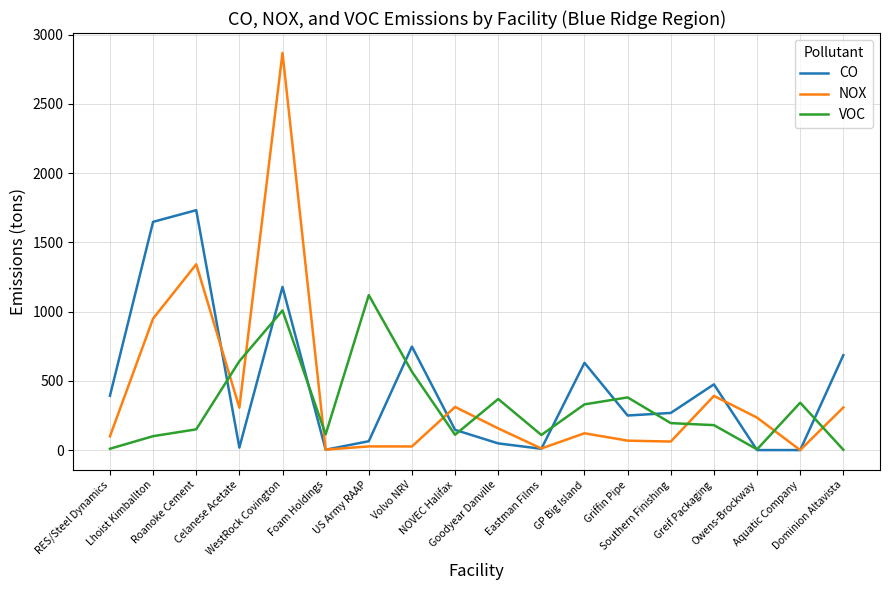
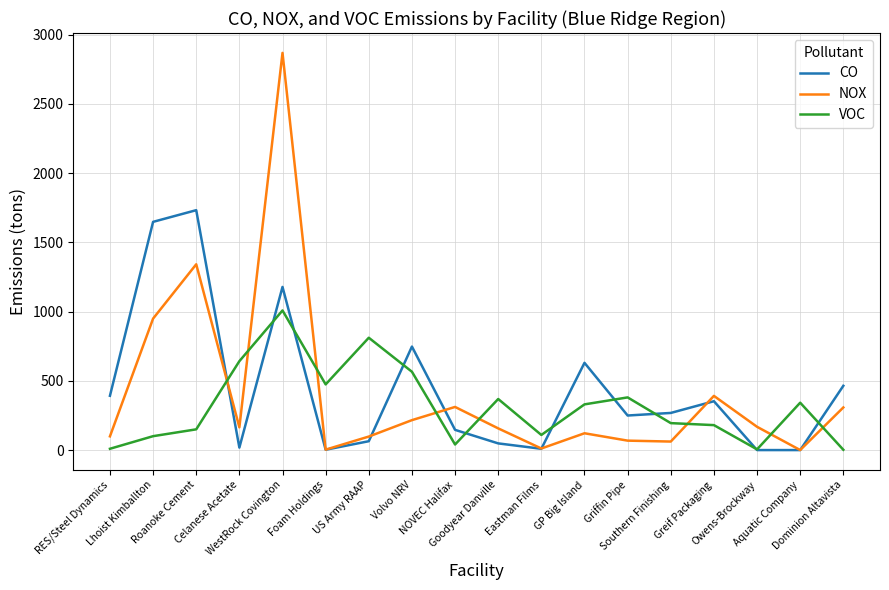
NOX, Celanese Acetate: 310 -> 170
VOC, Foam Holdings: 110 -> 480
NOX, US Army RAAP: 30 -> 100
VOC, US Army RAAP: 1120 -> 810
NOX, Volvo NRV: 30 -> 220
VOC, NOVEC Halifax: 110 -> 40
CO, Greif Packaging: 480 -> 350
NOX, Owens-Brockway: 240 -> 170
CO, Dominion Altavista: 690 -> 470
